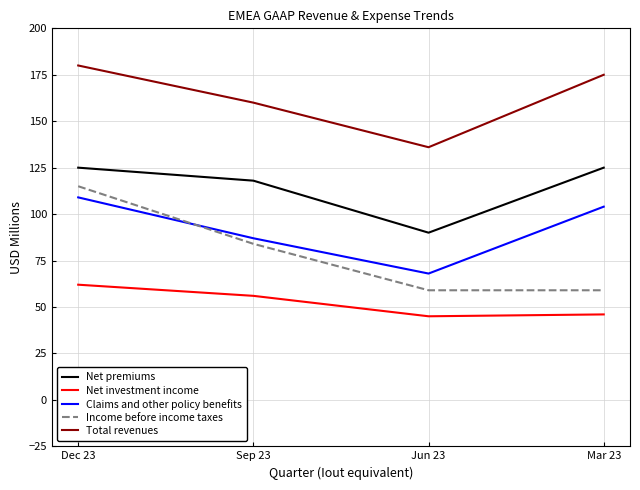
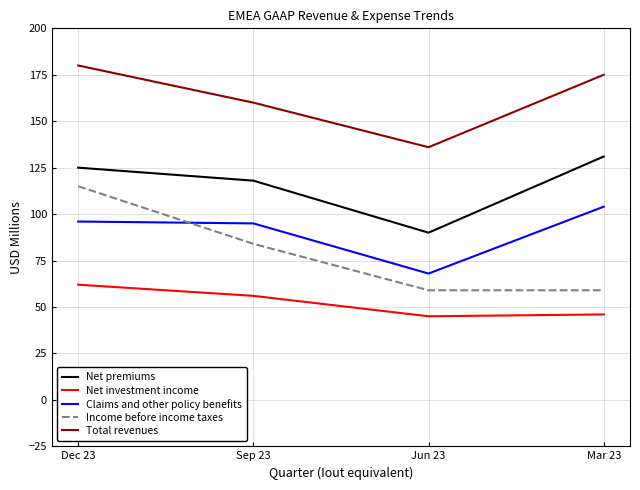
Claims and other policy benefits, Dec 23: 109 -> 96
Claims and other policy benefits, Sep 23: 87 -> 95
Net premiums, Mar 23: 125 -> 131
